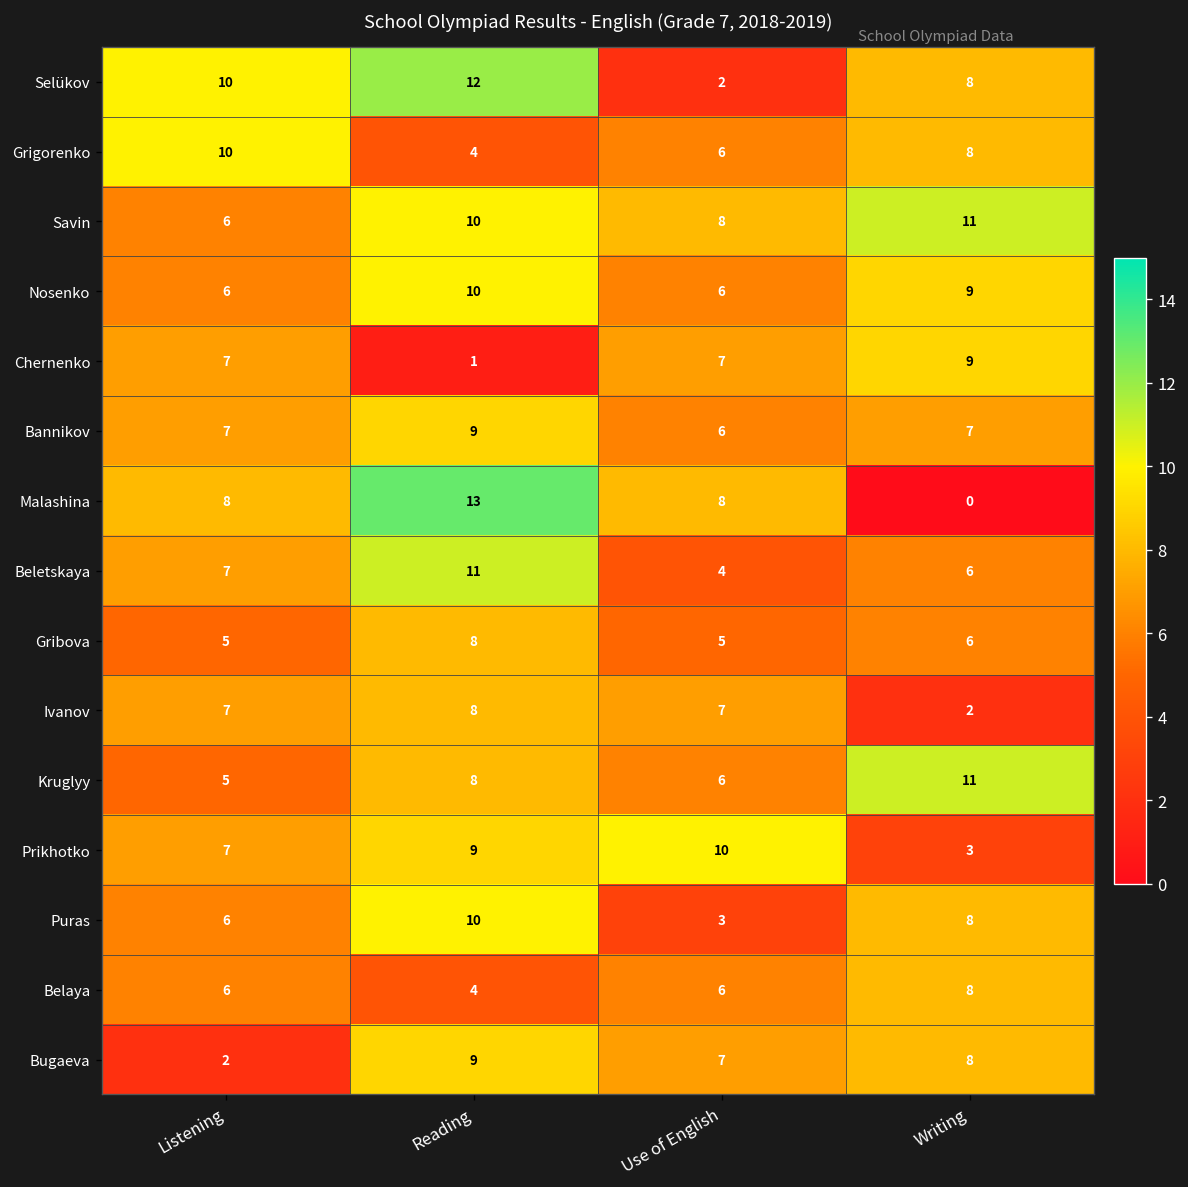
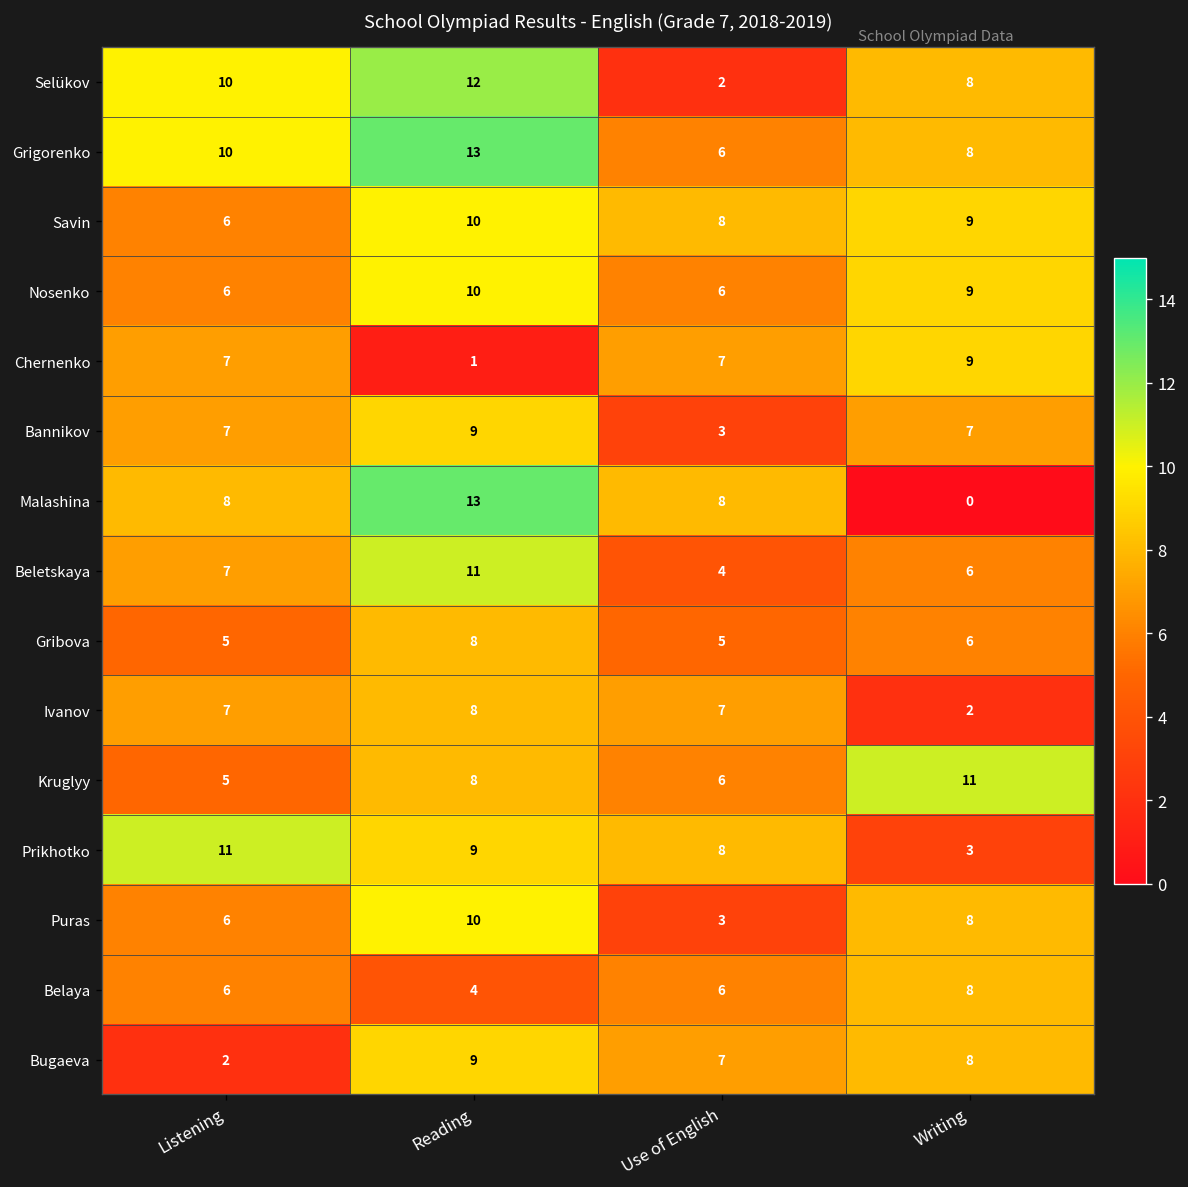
Grigorenko, Reading: 4 -> 13
Savin, Writing: 11 -> 9
Bannikov, Use of English: 6 -> 3
Prikhotko, Listening: 7 -> 11
Prikhotko, Use of English: 10 -> 8
